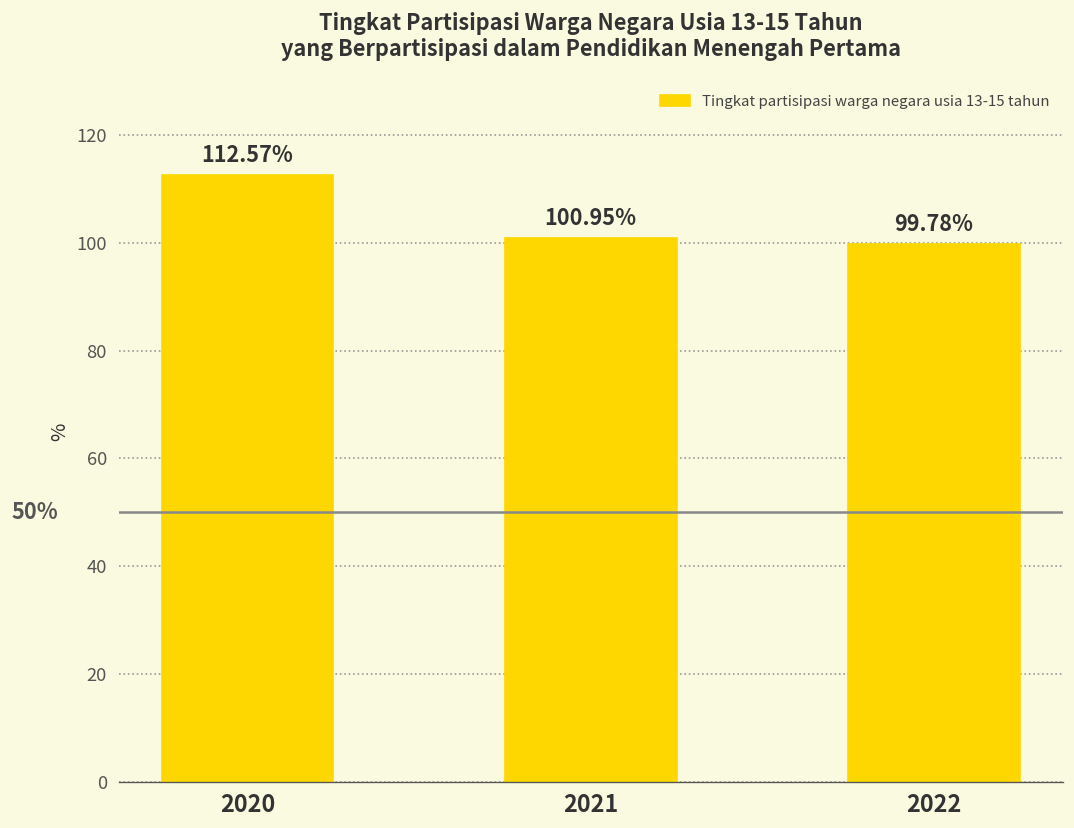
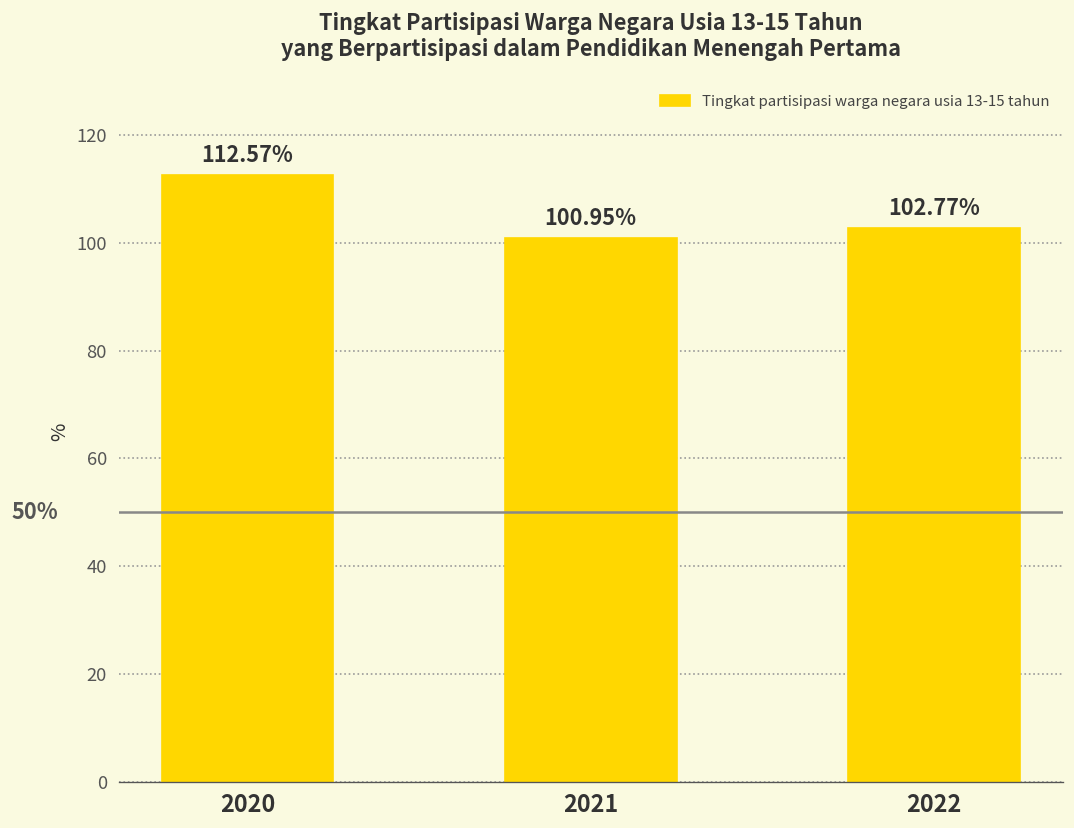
2022: 99.78% -> 102.77%
